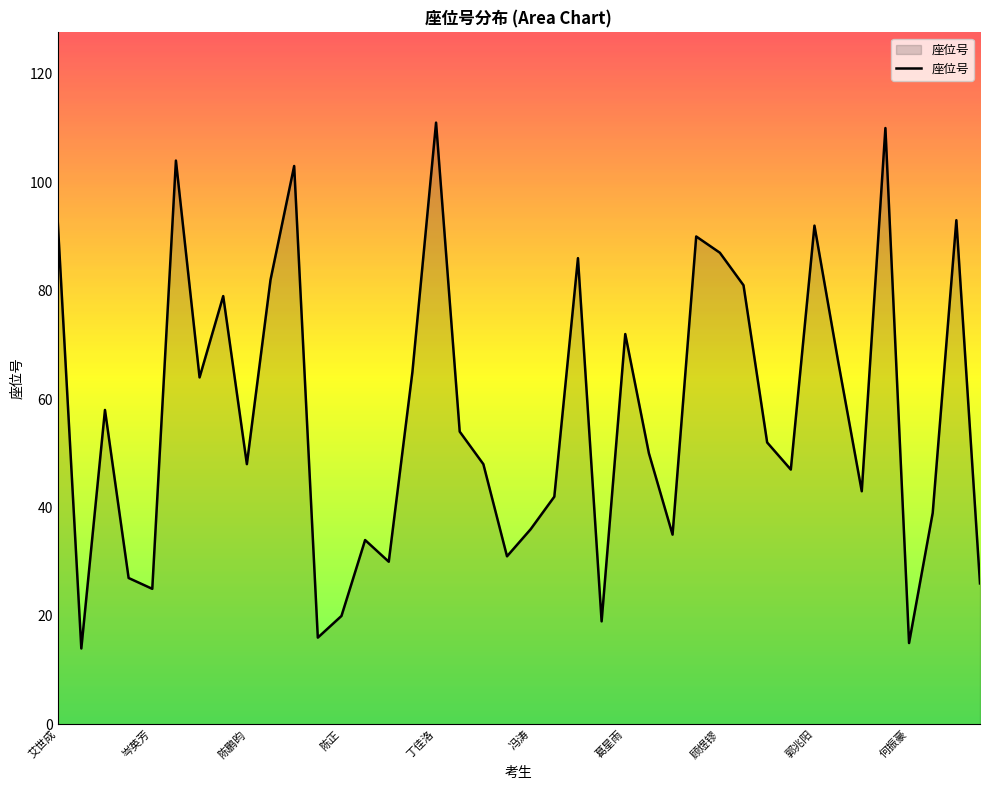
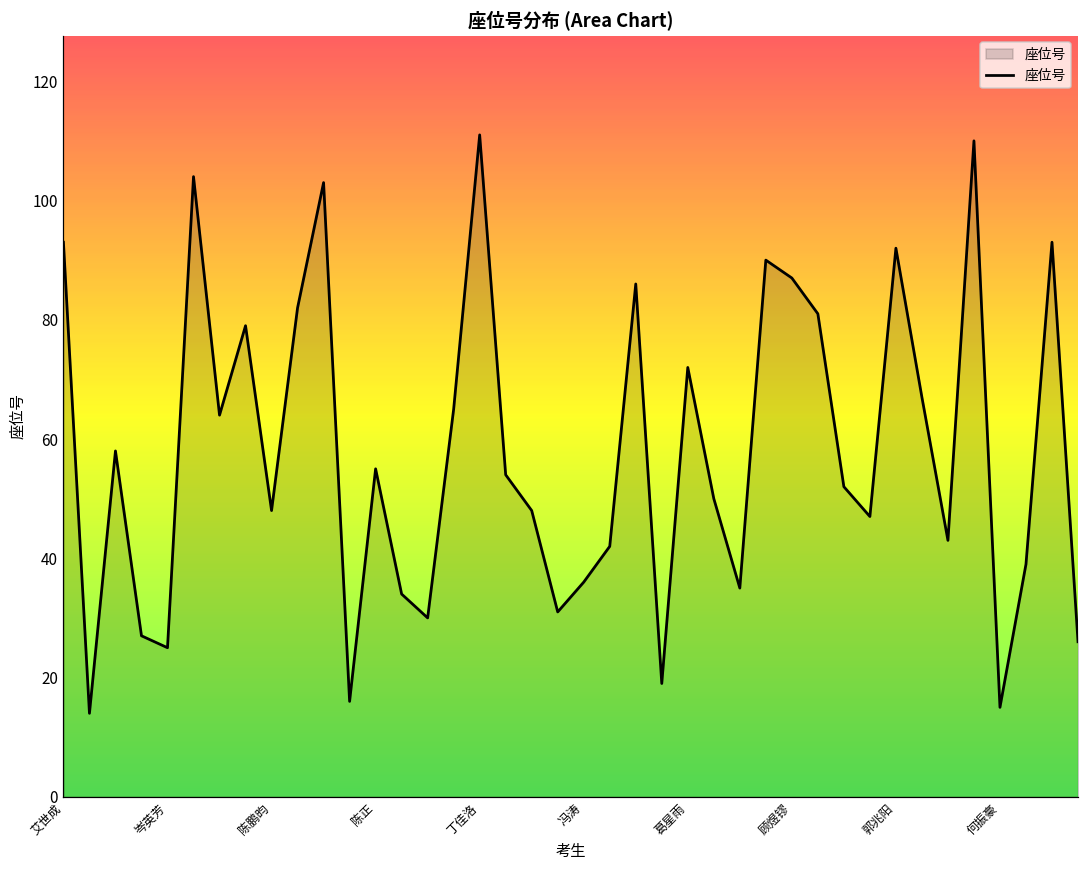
陈正: 20 -> 55
